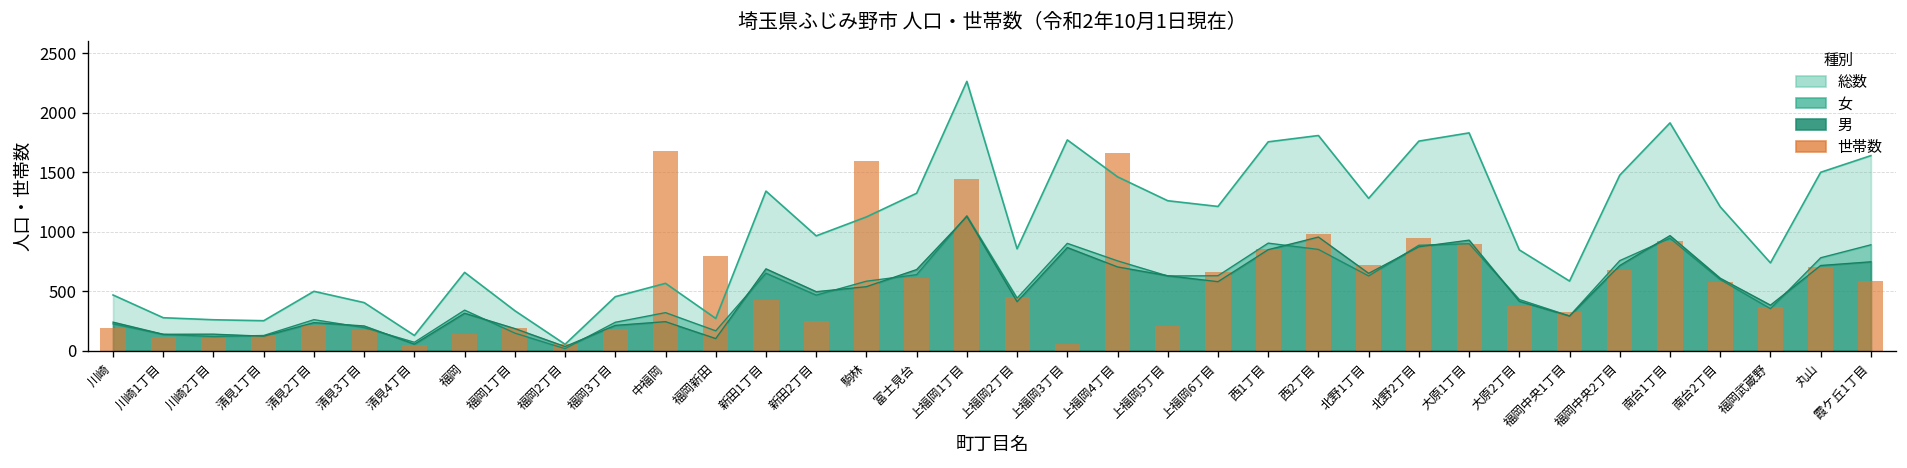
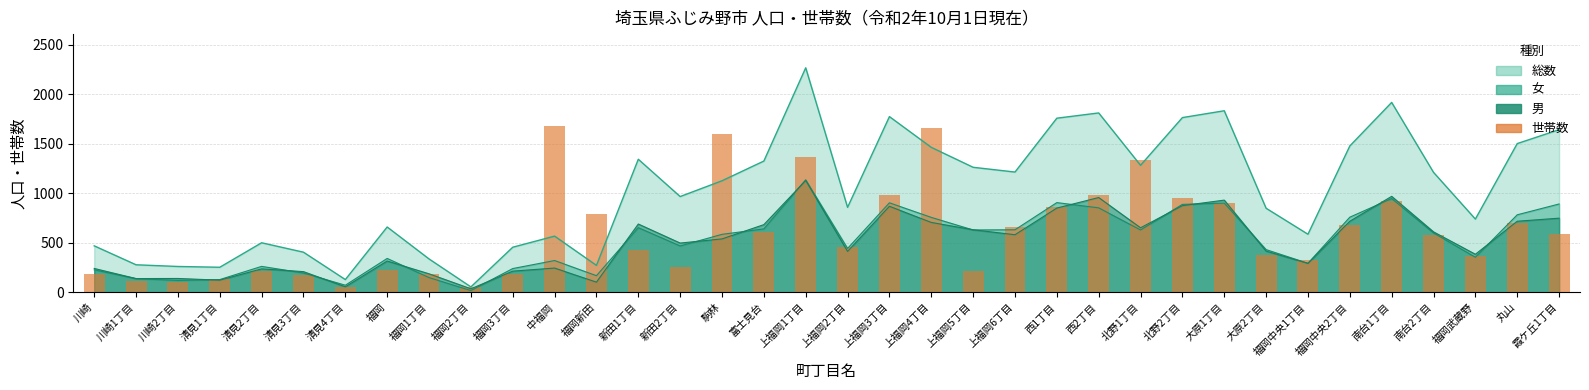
世帯数, 福岡: 100 -> 200
世帯数, 上福岡1丁目: 1450 -> 1370
世帯数, 上福岡3丁目: 100 -> 1000
世帯数, 北野1丁目: 700 -> 1300
